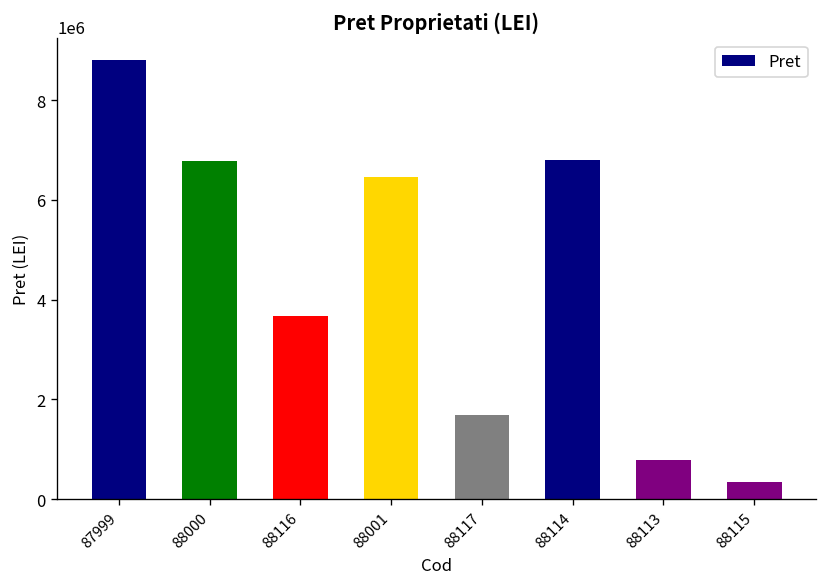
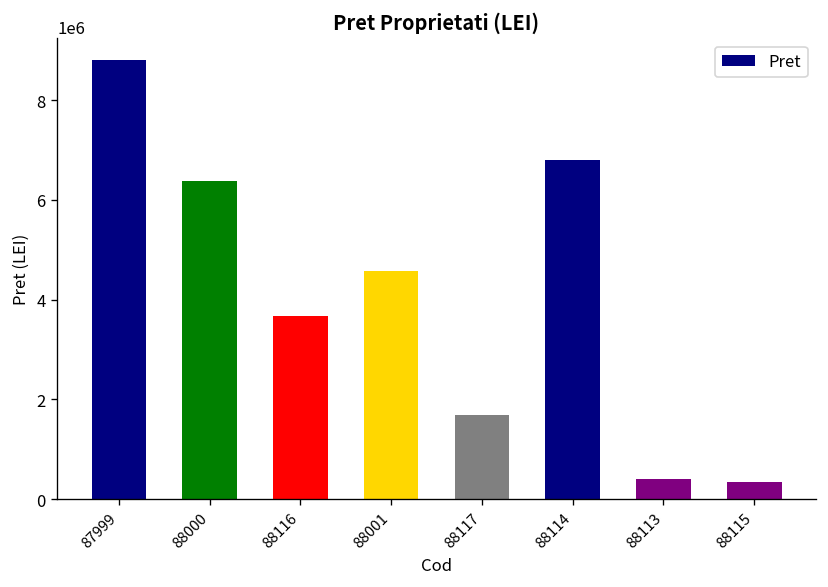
88000: 6800000 -> 6400000
88001: 6500000 -> 4600000
88113: 800000 -> 400000
